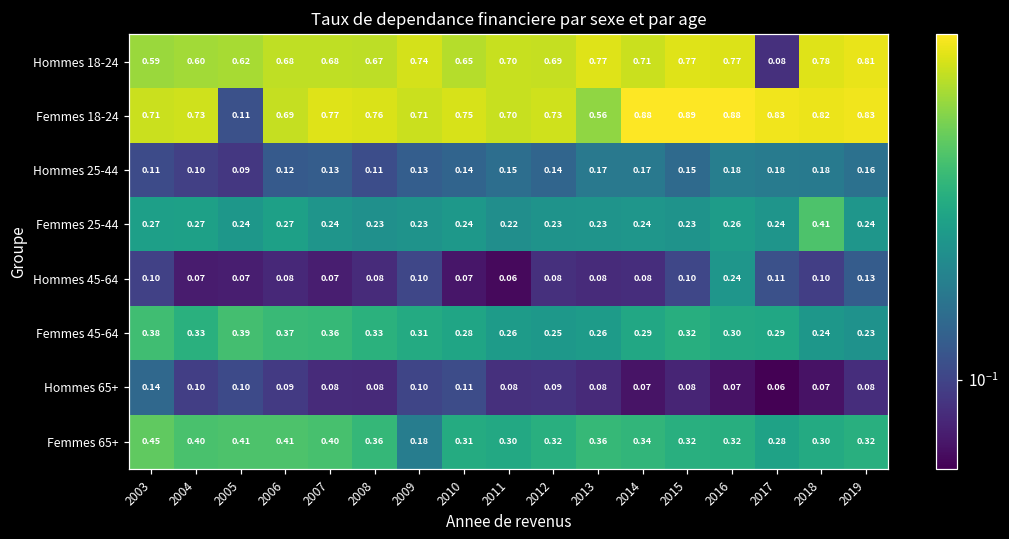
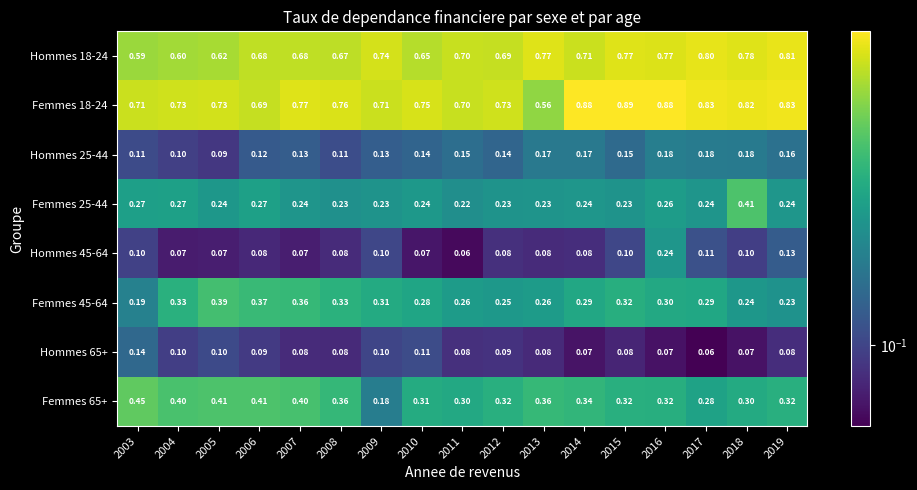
Hommes 18-24, 2017: 0.08 -> 0.80
Femmes 18-24, 2005: 0.11 -> 0.73
Femmes 45-64, 2003: 0.38 -> 0.19
